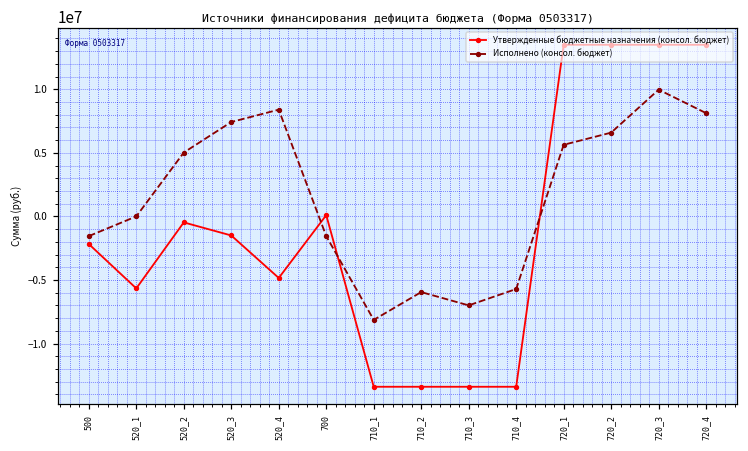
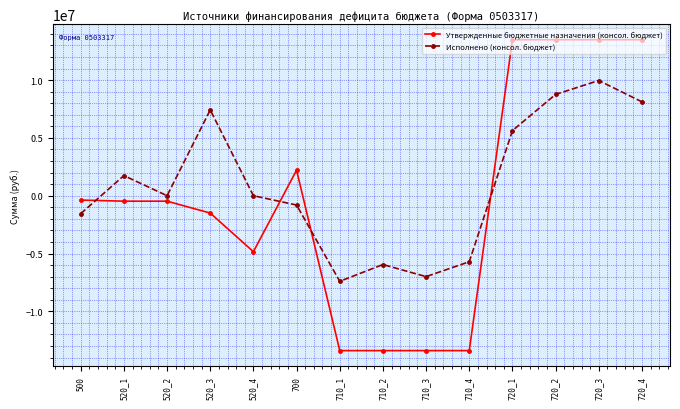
Утвержденные бюджетные назначения (консол. бюджет), 500: -2200000 -> -400000
Утвержденные бюджетные назначения (консол. бюджет), 520_1: -5700000 -> -500000
Исполнено (консол. бюджет), 520_1: 0 -> 1700000
Исполнено (консол. бюджет), 520_2: 5000000 -> 0
Исполнено (консол. бюджет), 520_4: 8400000 -> 0
Утвержденные бюджетные назначения (консол. бюджет), 700: 100000 -> 2200000
Исполнено (консол. бюджет), 700: -1600000 -> -800000
Исполнено (консол. бюджет), 710_1: -8100000 -> -7400000
Исполнено (консол. бюджет), 720_2: 6600000 -> 8800000
